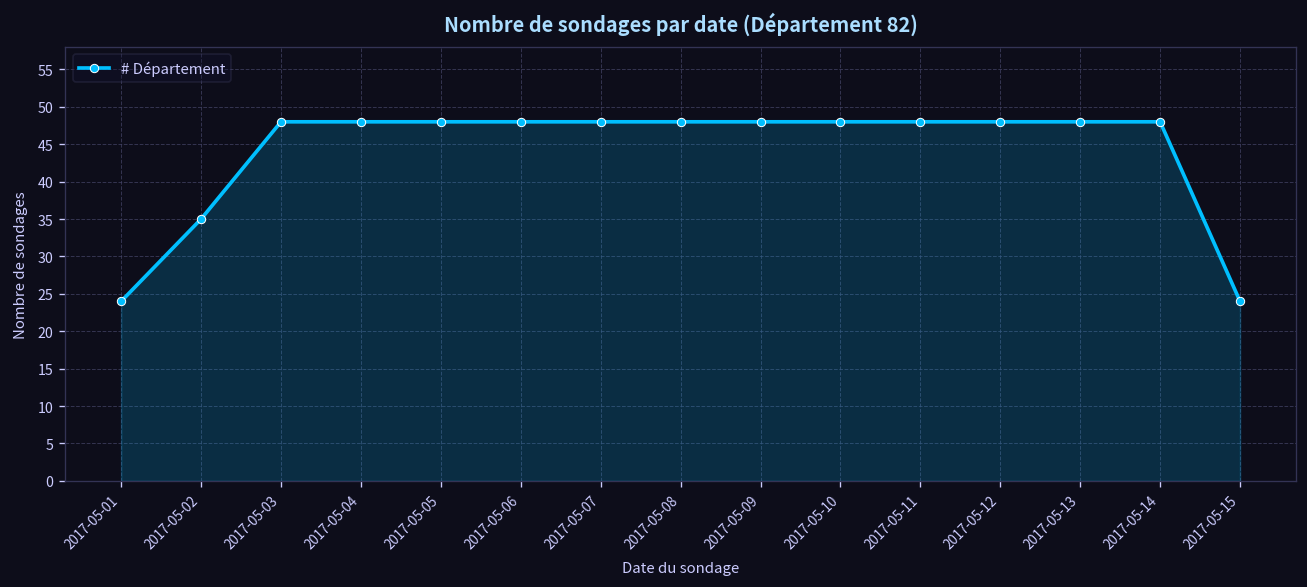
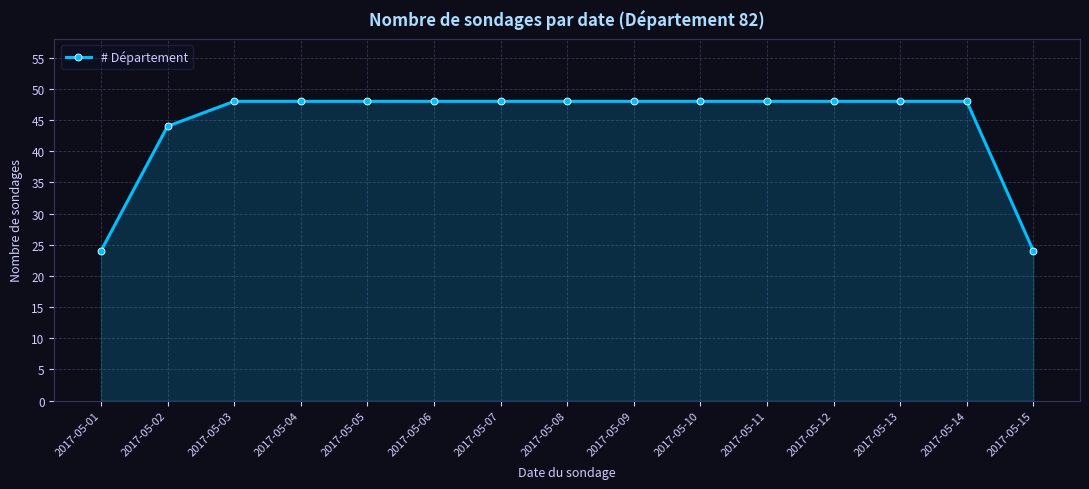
2017-05-02: 35 -> 44
